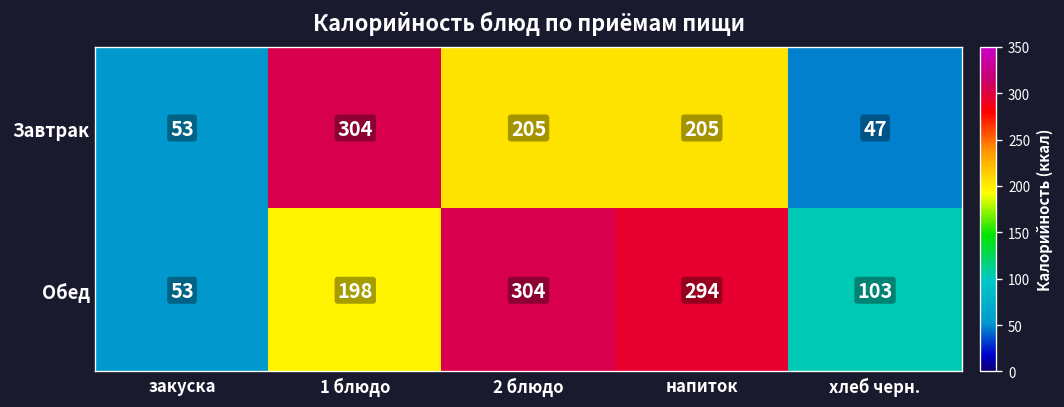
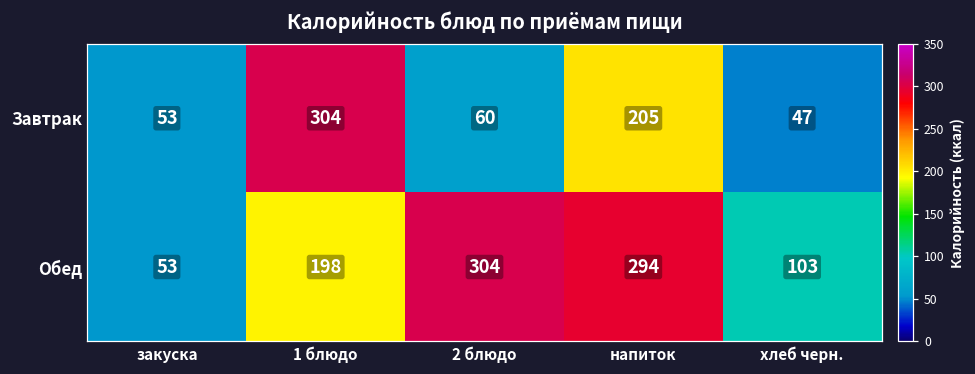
Завтрак, 2 блюдо: 205 -> 60
